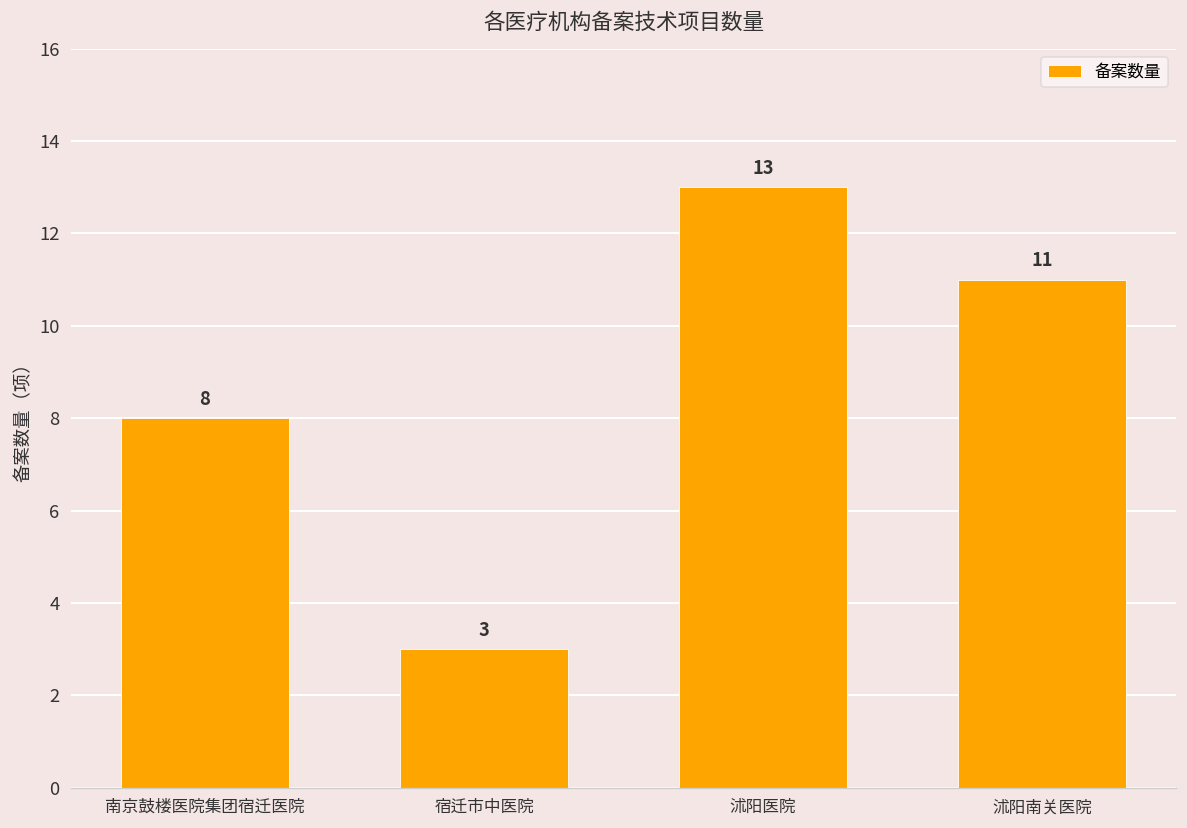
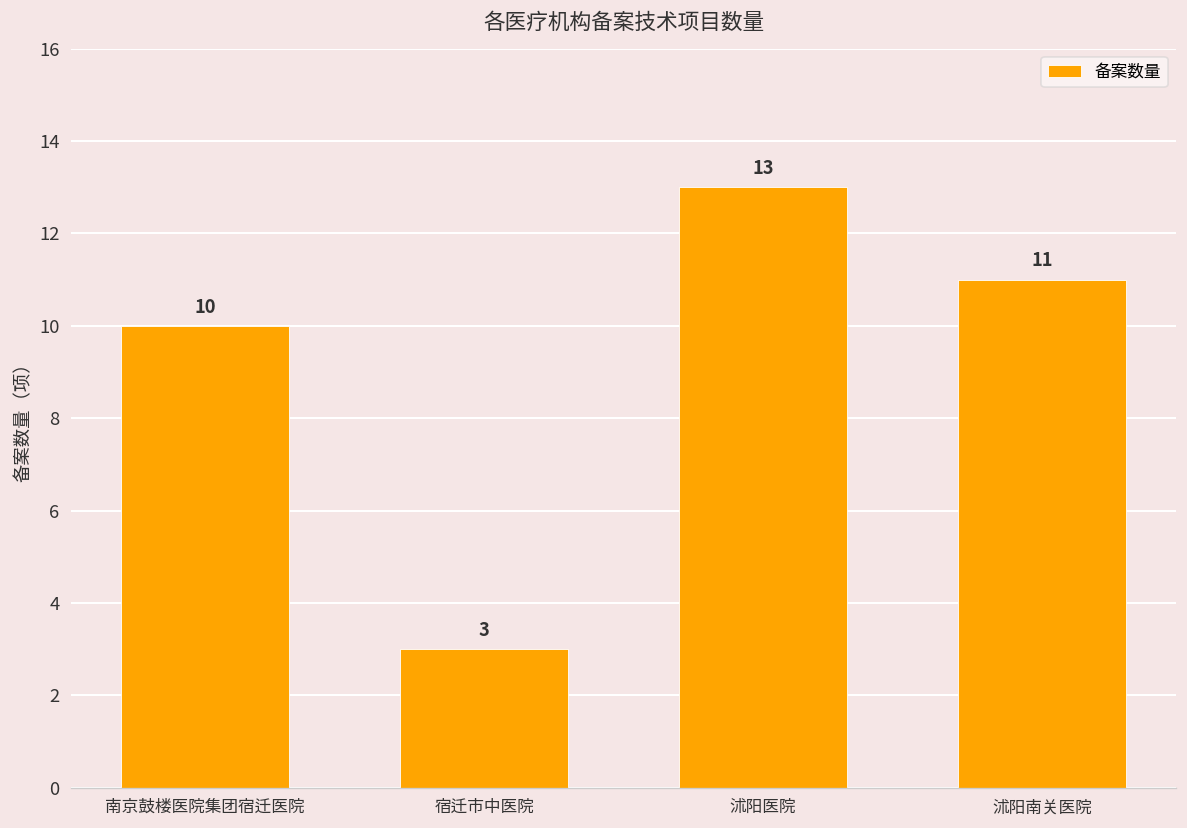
南京鼓楼医院集团宿迁医院: 8 -> 10
